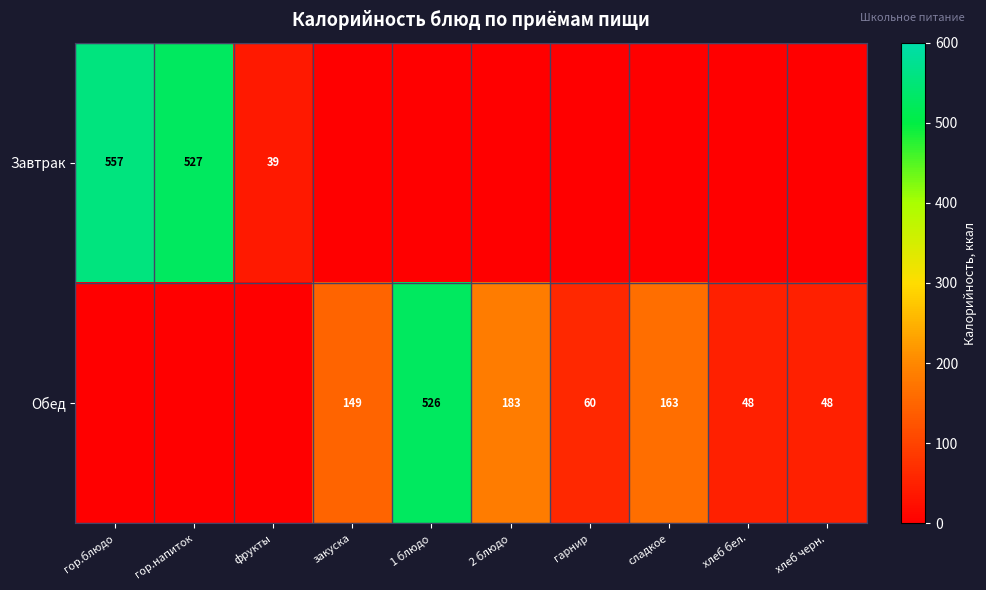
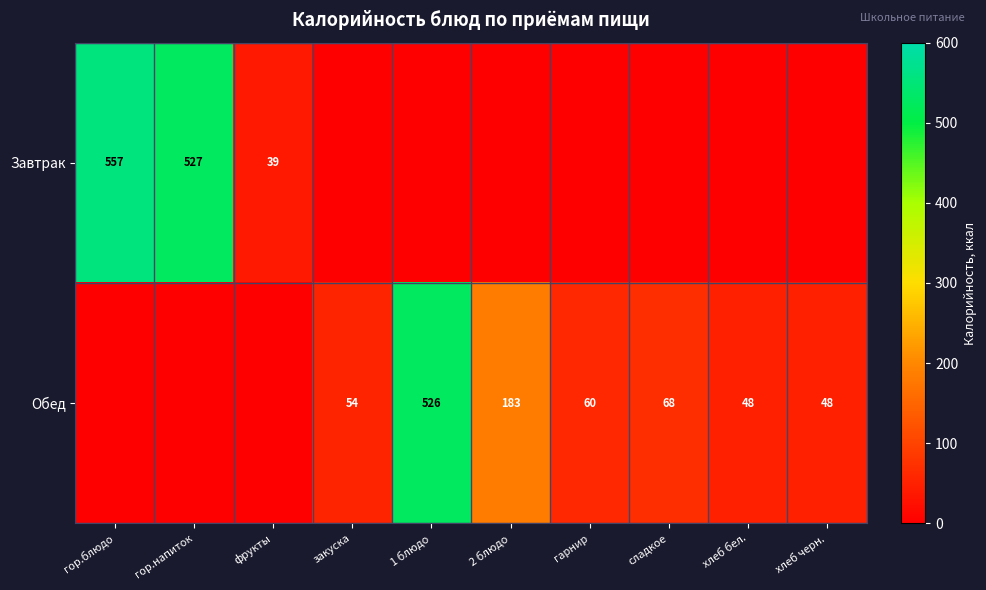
Обед, закуска: 149 -> 54
Обед, сладкое: 163 -> 68
